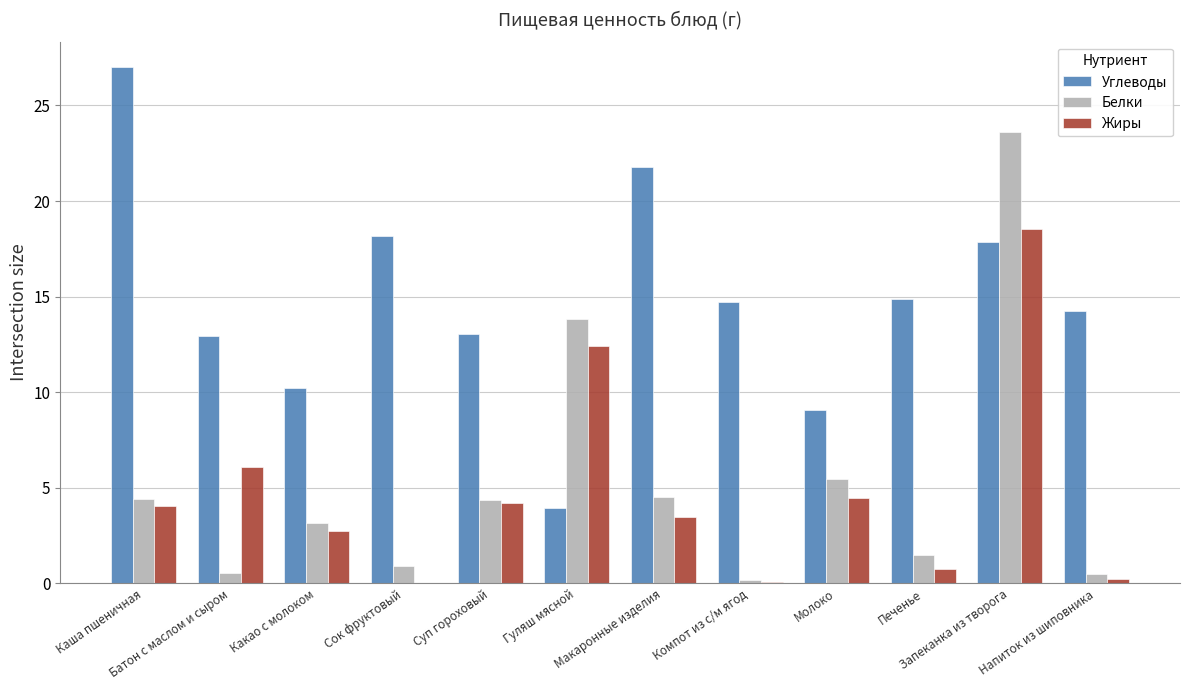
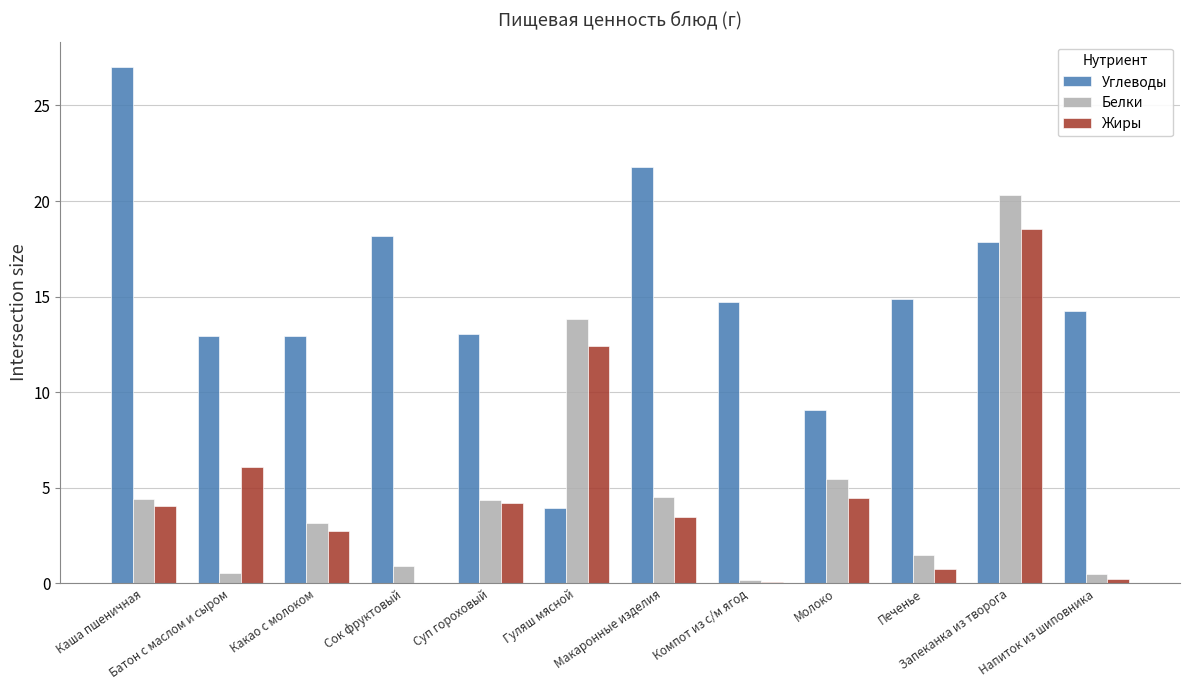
Углеводы, Какао с молоком: 10.2 -> 13.0
Белки, Запеканка из творога: 23.6 -> 20.3
